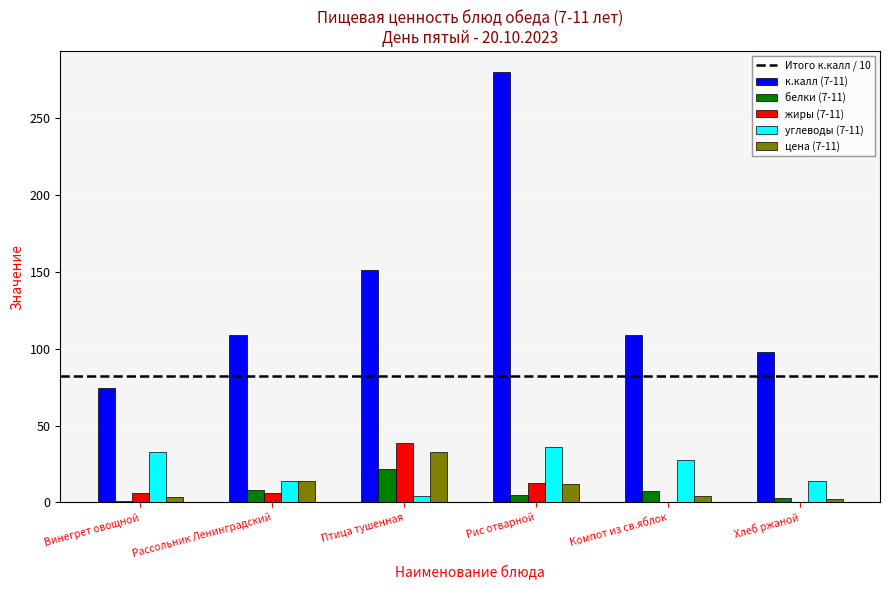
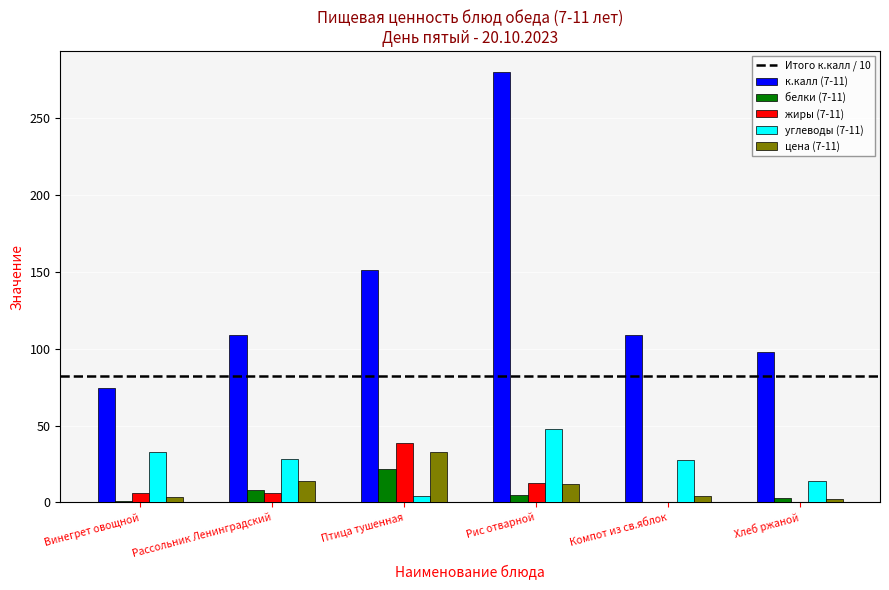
углеводы (7-11), Рассольник Ленинградский: 14 -> 28
углеводы (7-11), Рис отварной: 36 -> 48
белки (7-11), Компот из св.яблок: 8 -> 0
